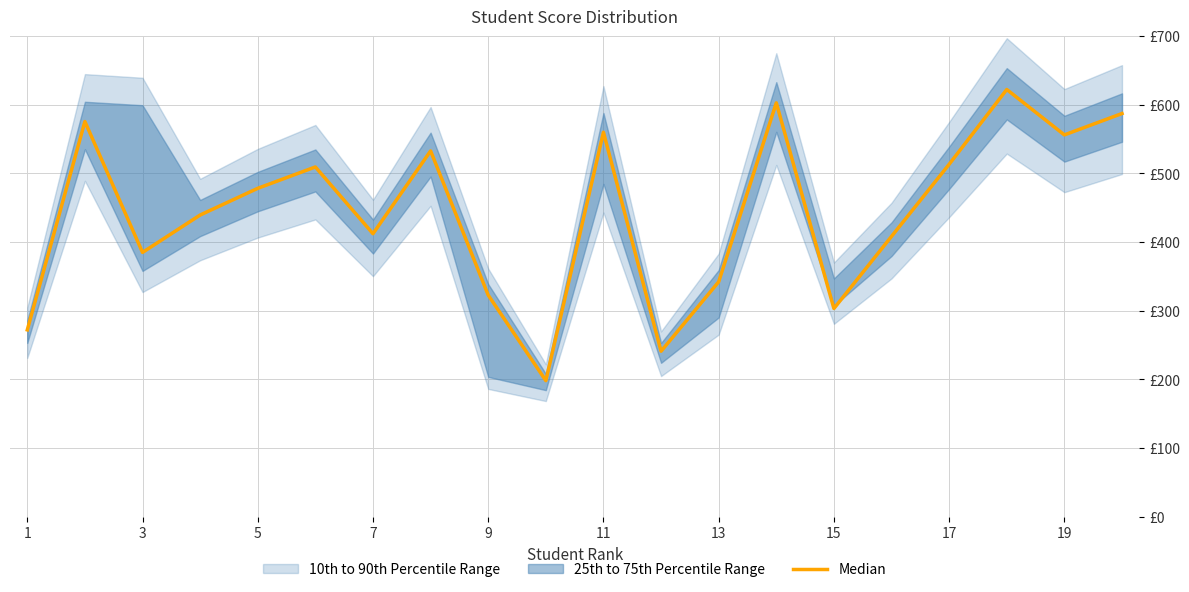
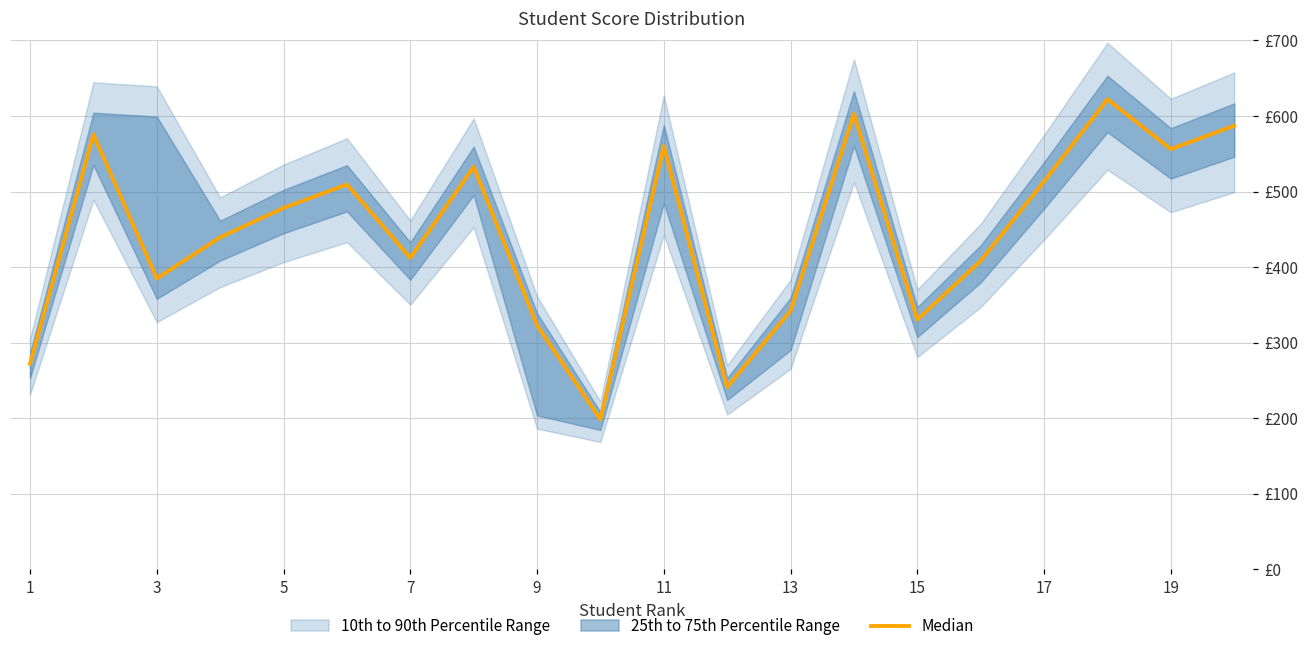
Median, 15: £300 -> £330
